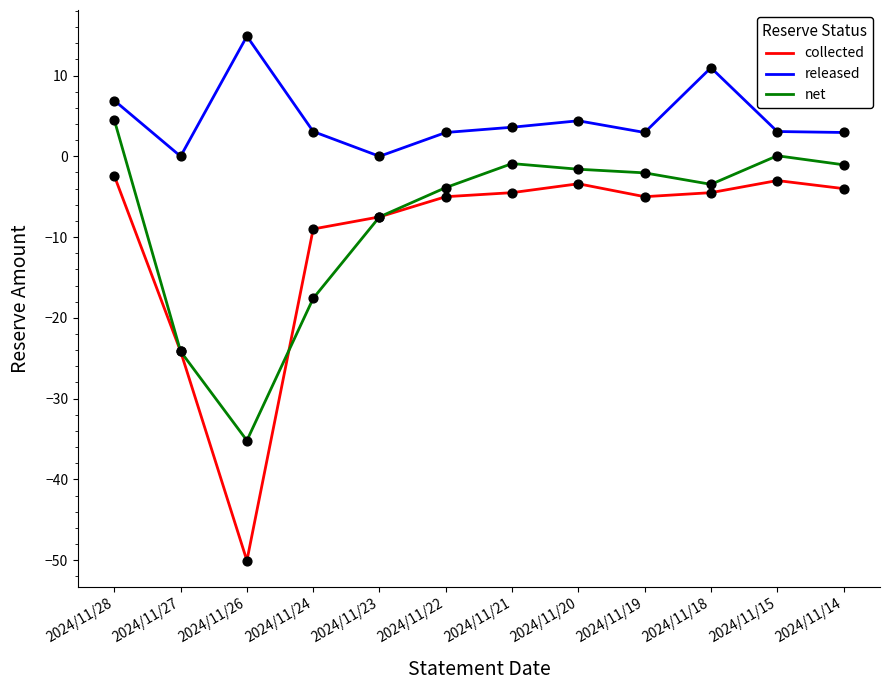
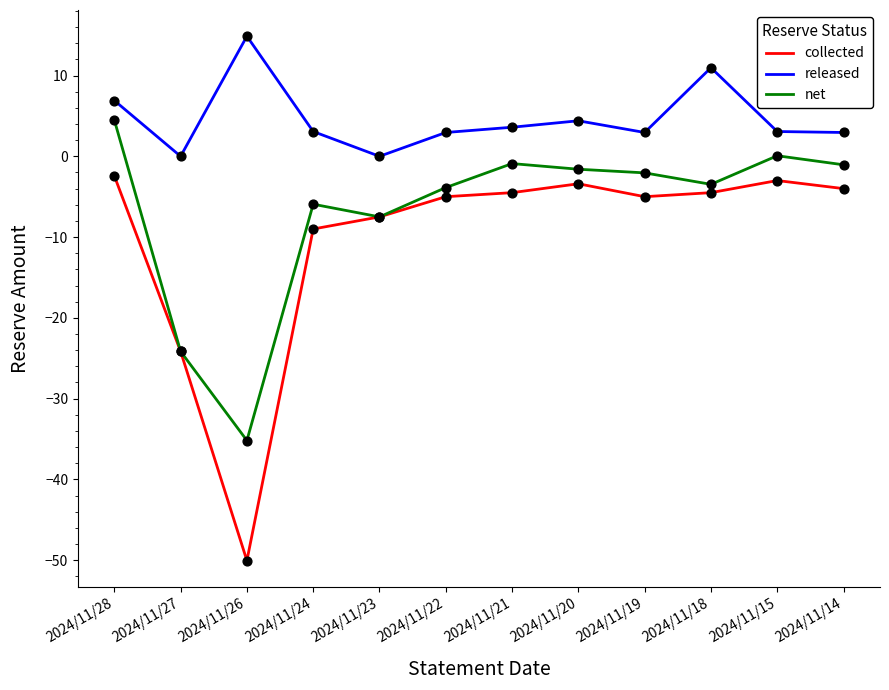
net, 2024/11/24: -18 -> -6
